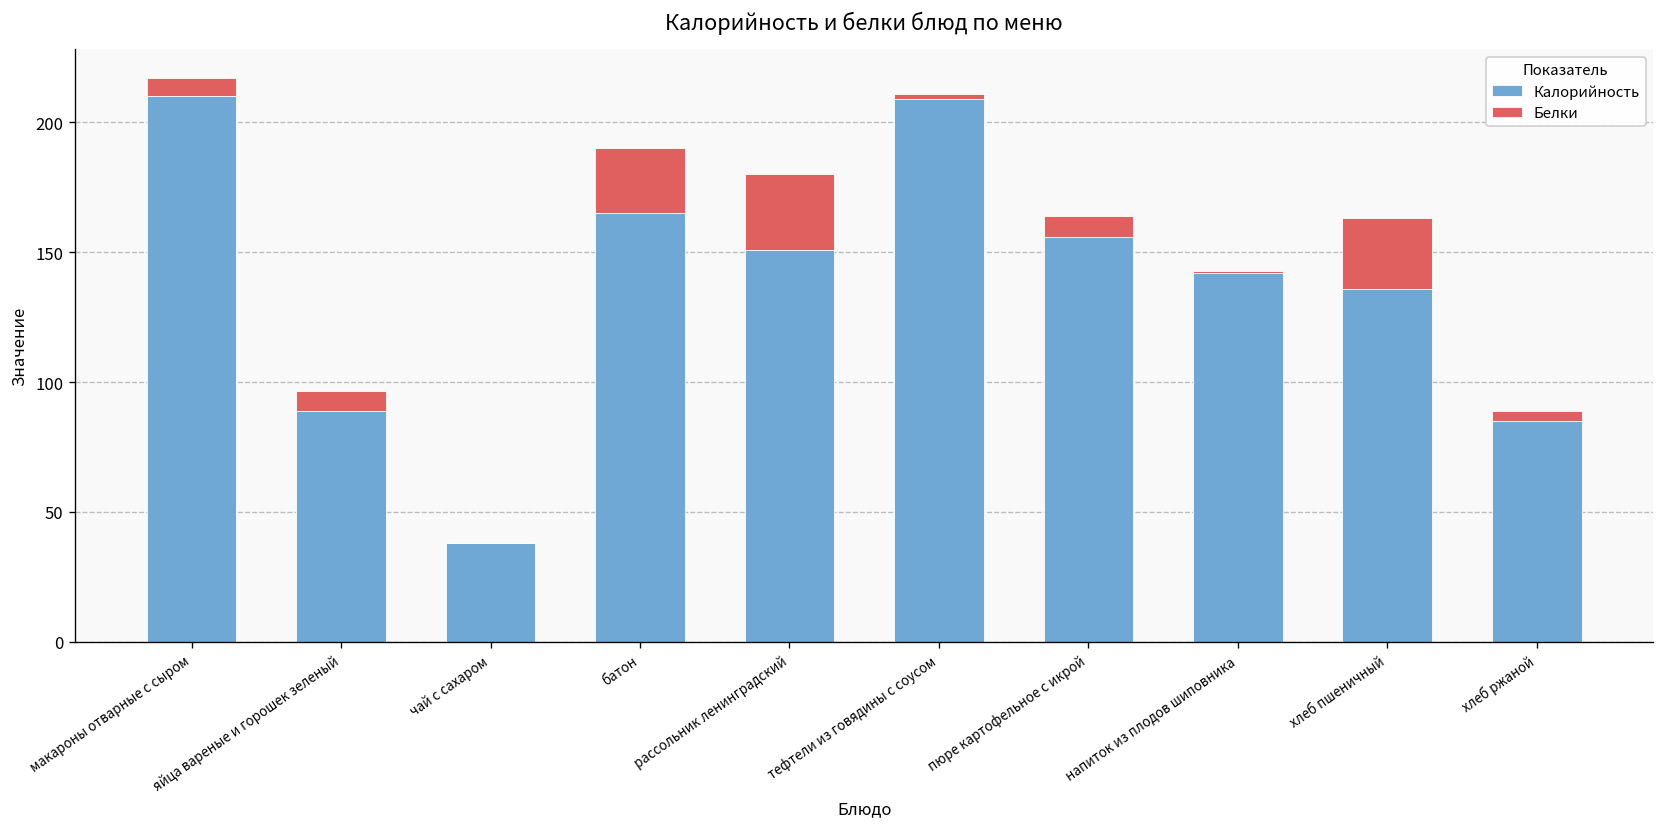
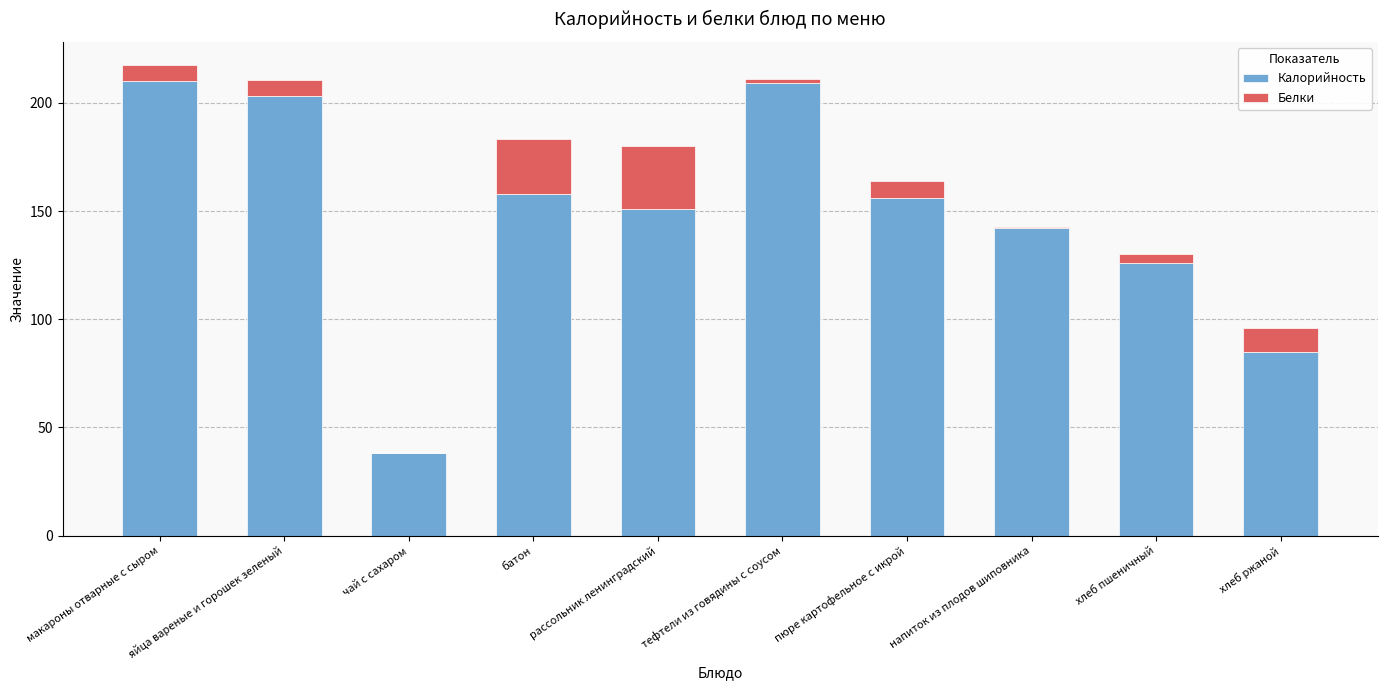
Калорийность, яйца вареные и горошек зеленый: 89 -> 203
Калорийность, батон: 165 -> 158
Калорийность, хлеб пшеничный: 136 -> 126
Белки, хлеб пшеничный: 27 -> 4
Белки, хлеб ржаной: 4 -> 11
